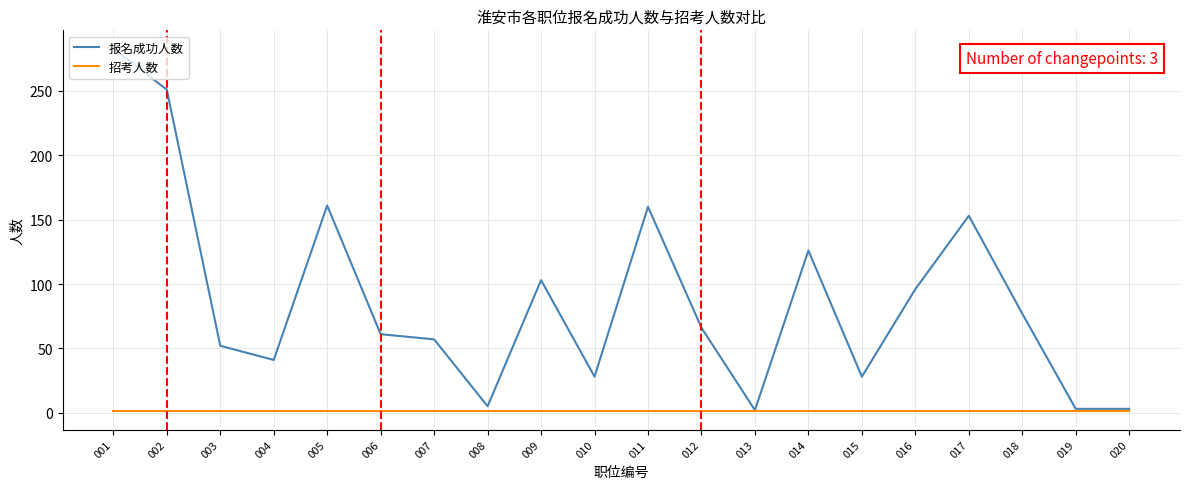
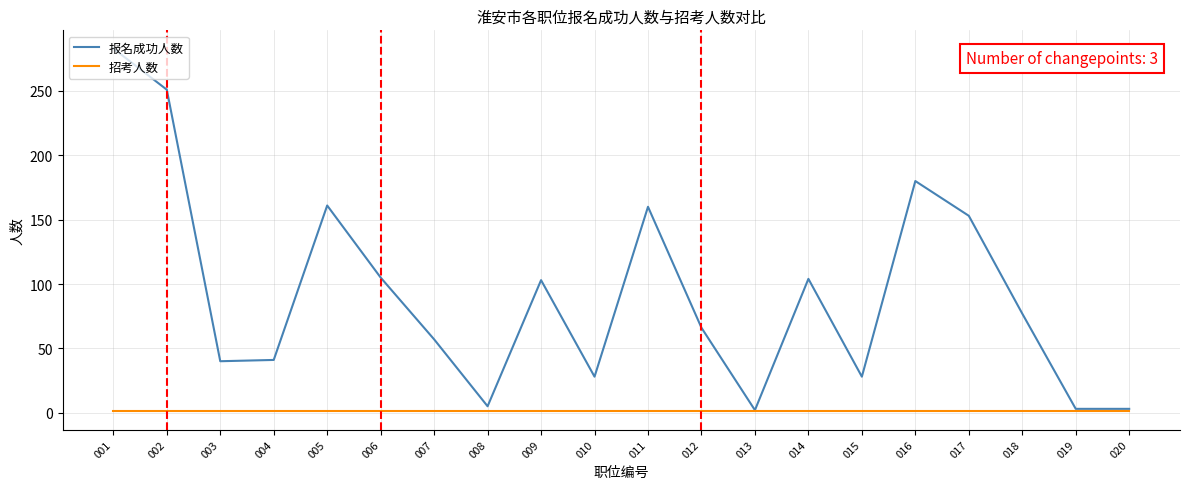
报名成功人数, 003: 52 -> 40
报名成功人数, 006: 61 -> 105
报名成功人数, 014: 126 -> 104
报名成功人数, 016: 96 -> 180
